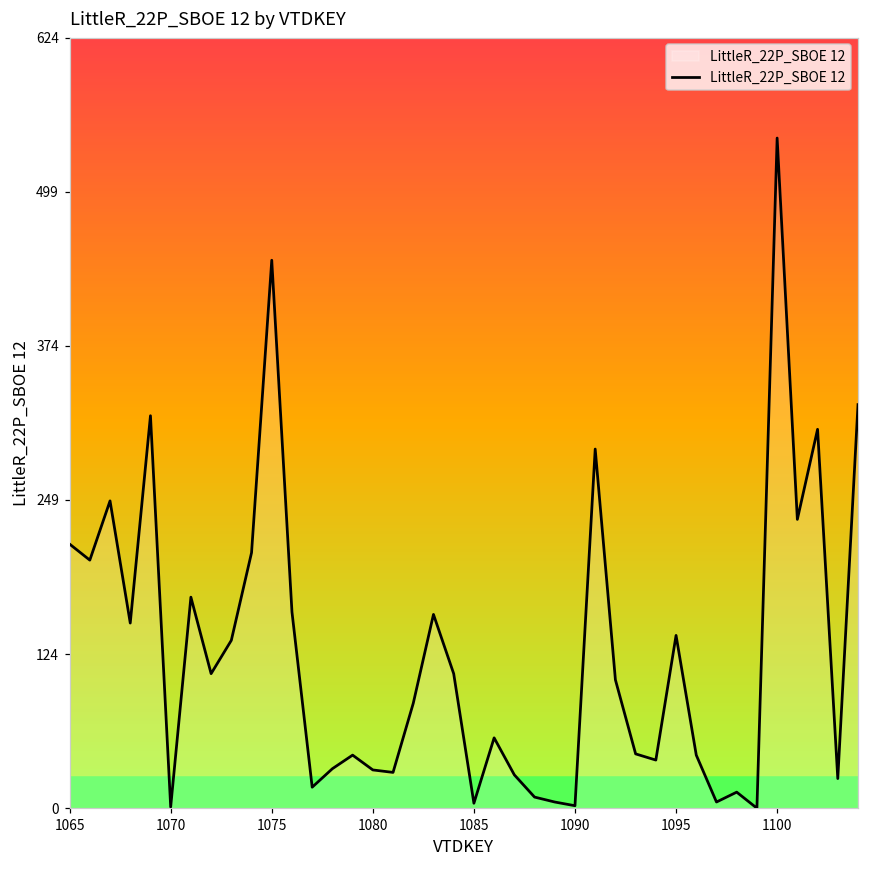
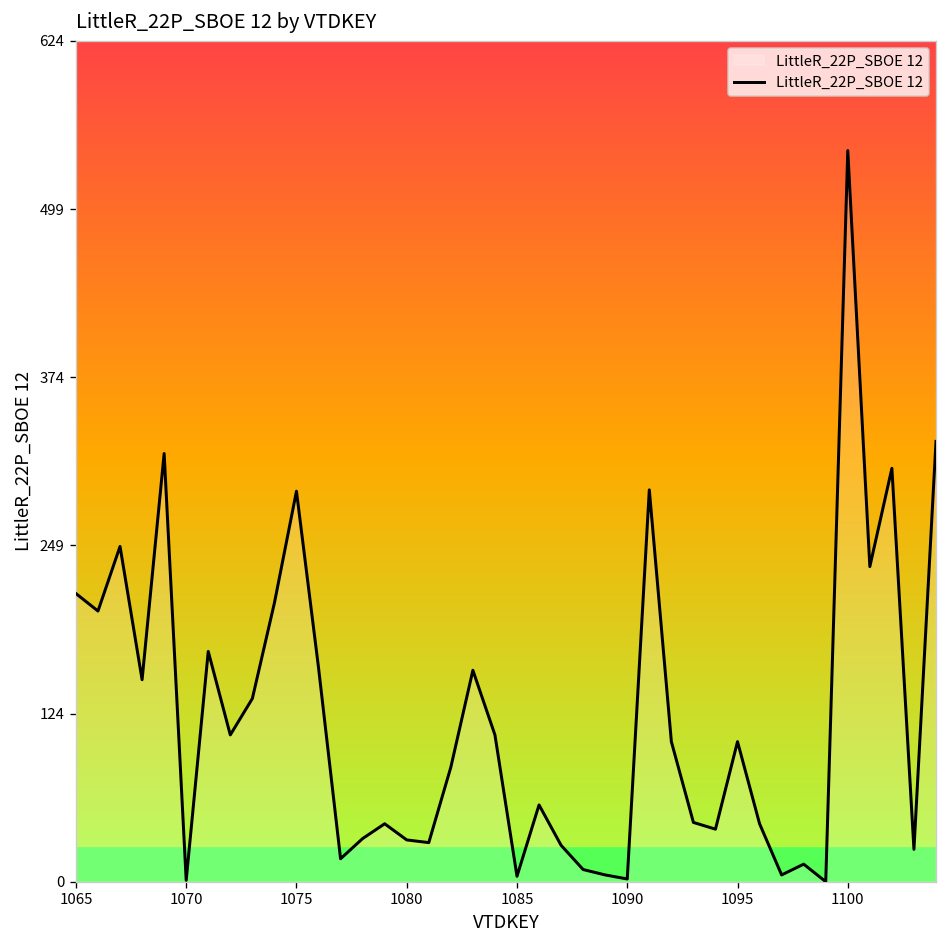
1075: 444 -> 290
1095: 140 -> 104
